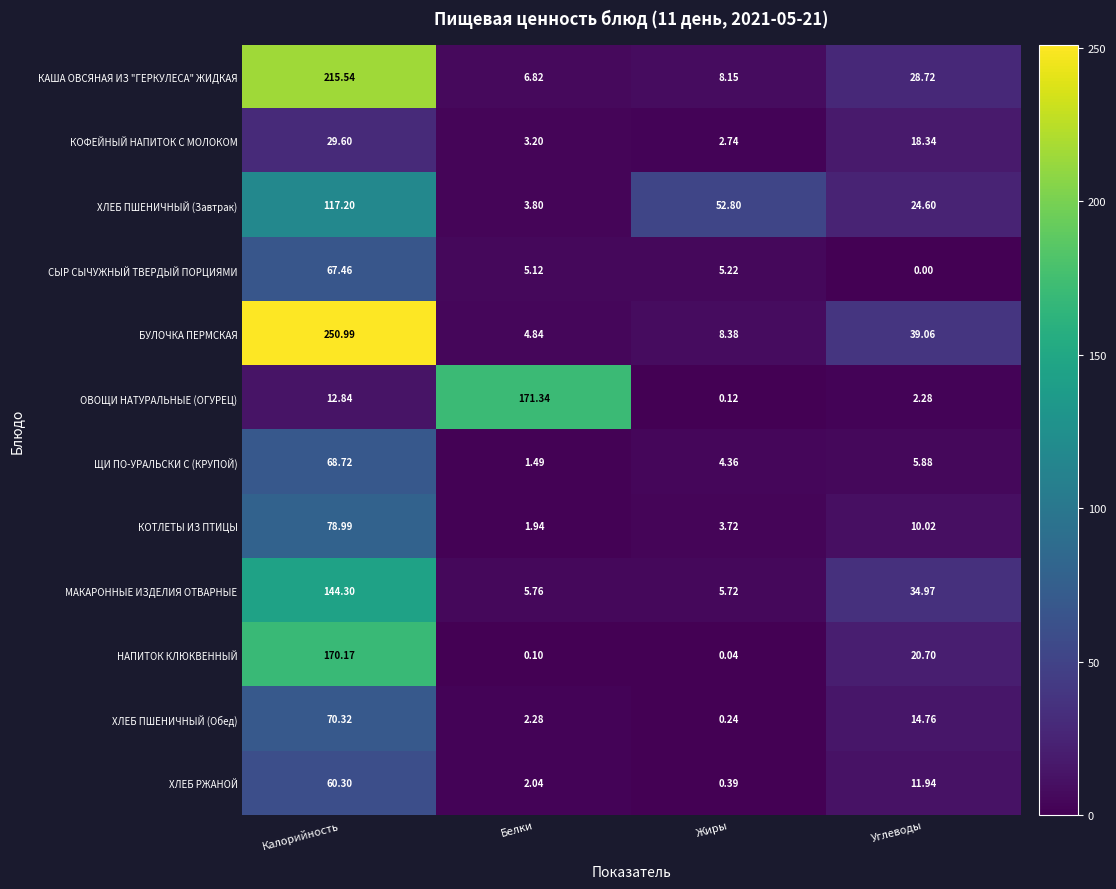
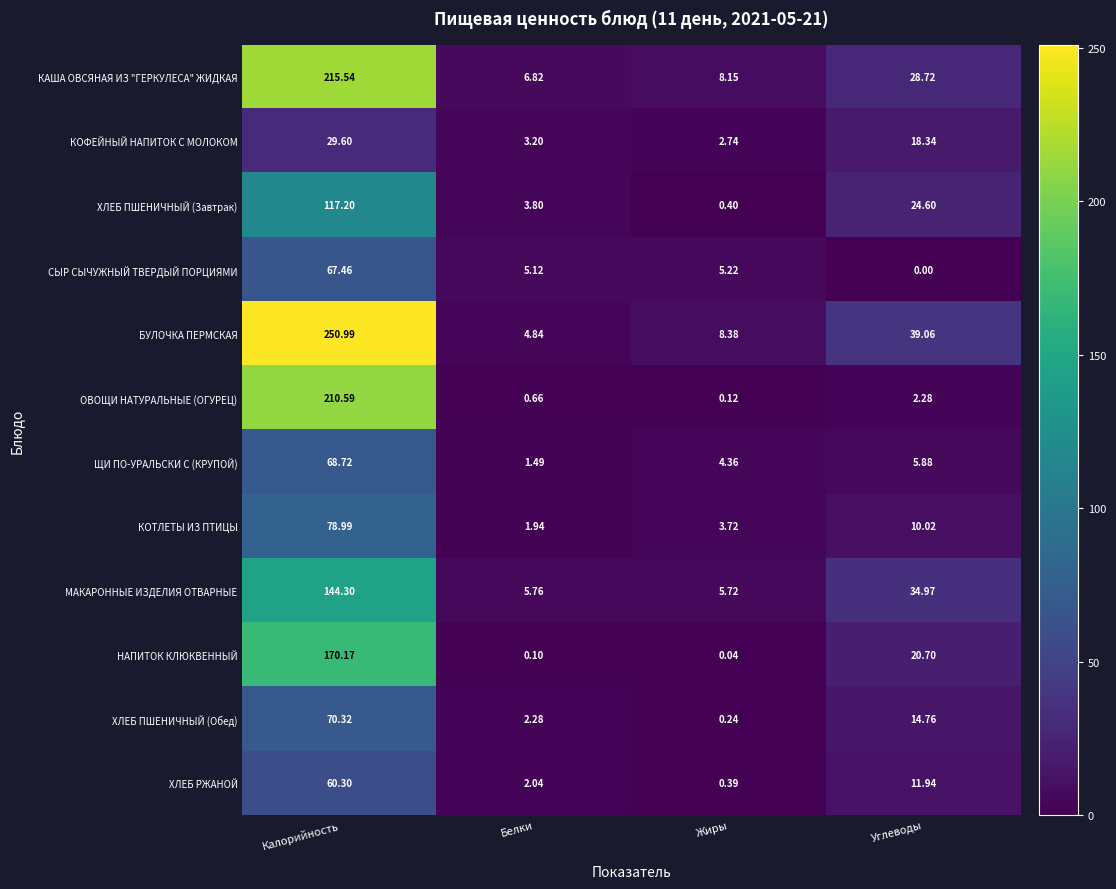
ХЛЕБ ПШЕНИЧНЫЙ (Завтрак), Жиры: 52.80 -> 0.40
ОВОЩИ НАТУРАЛЬНЫЕ (ОГУРЕЦ), Калорийность: 12.84 -> 210.59
ОВОЩИ НАТУРАЛЬНЫЕ (ОГУРЕЦ), Белки: 171.34 -> 0.66
